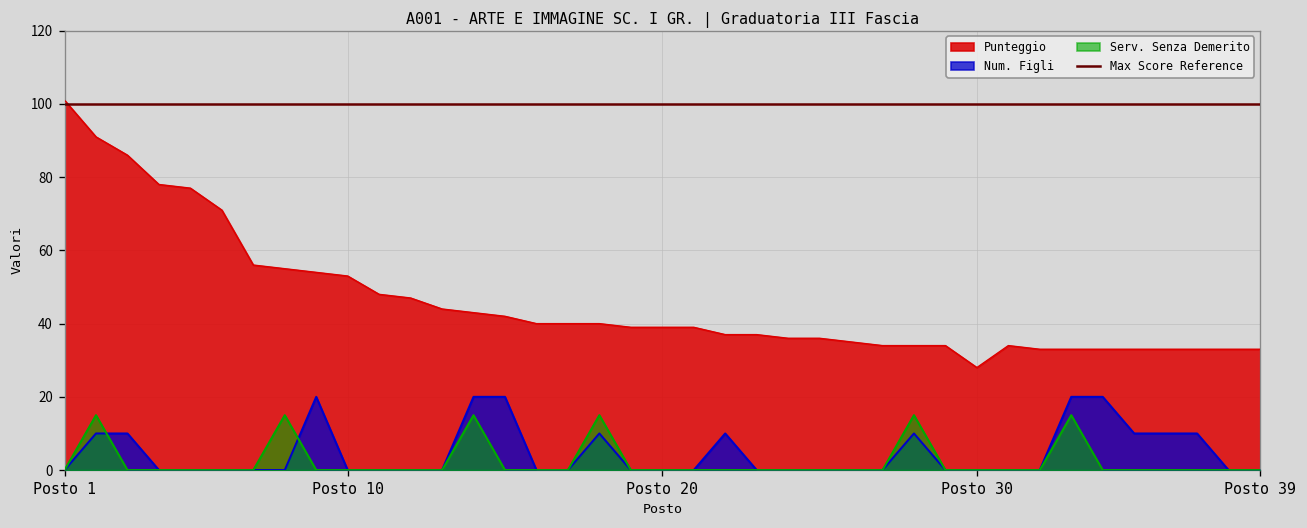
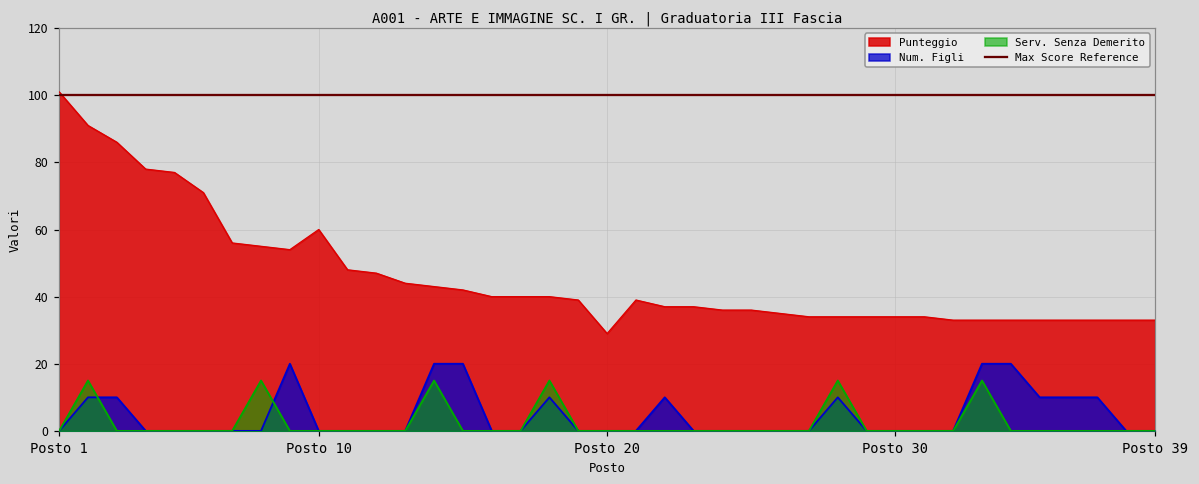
Punteggio, Posto 10: 53 -> 60
Punteggio, Posto 20: 39 -> 29
Punteggio, Posto 30: 28 -> 34
